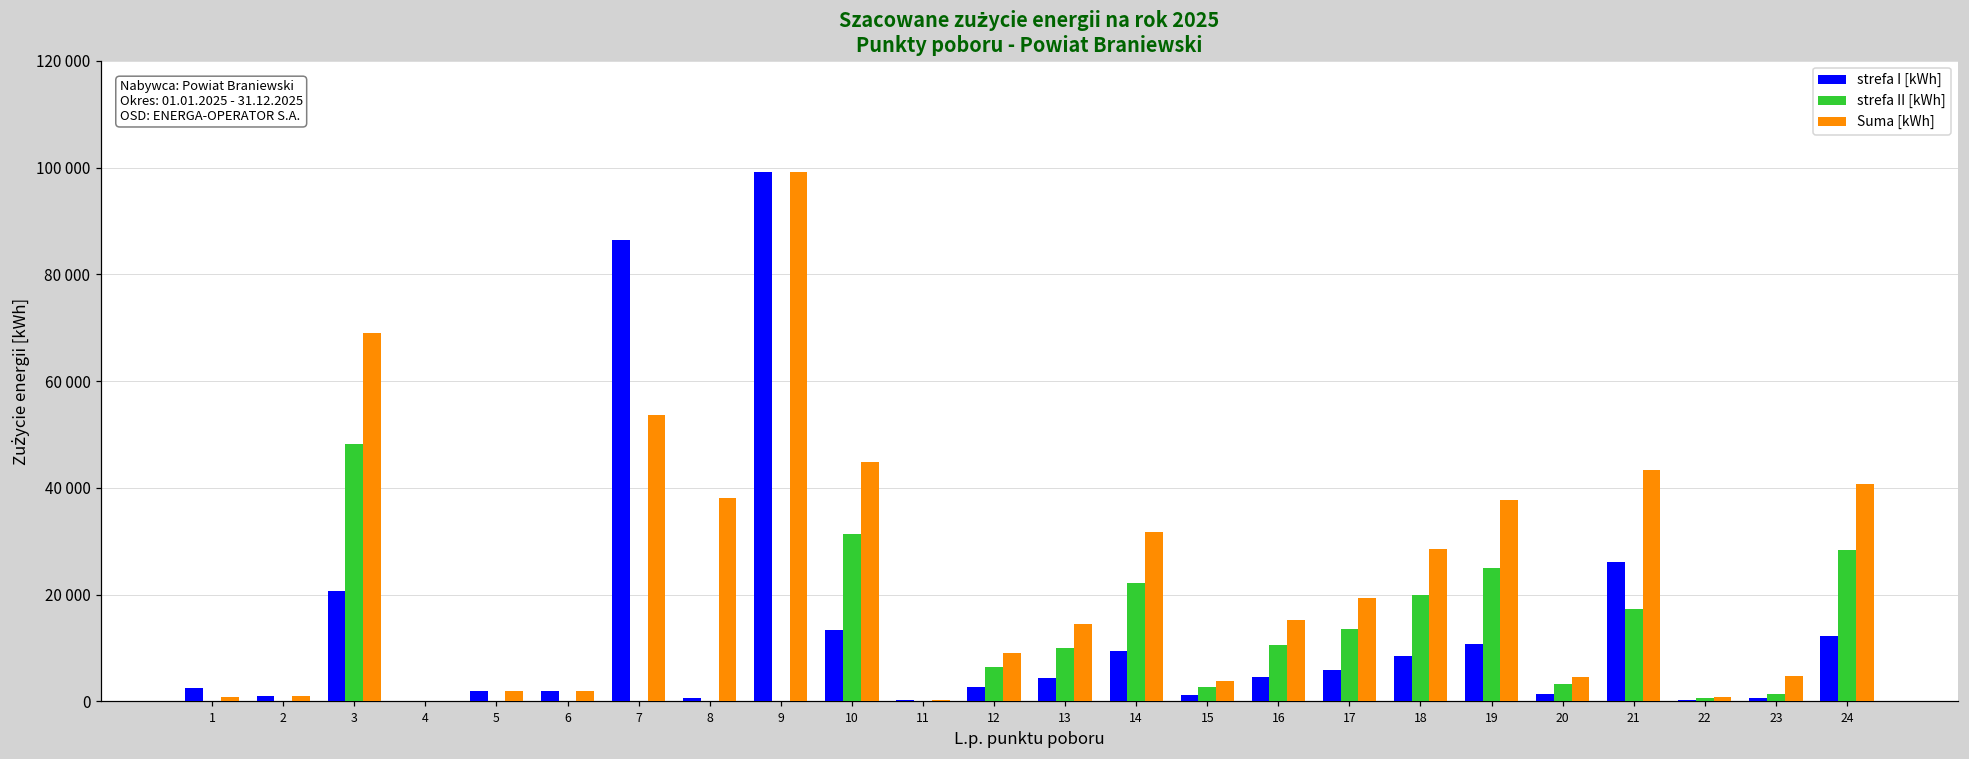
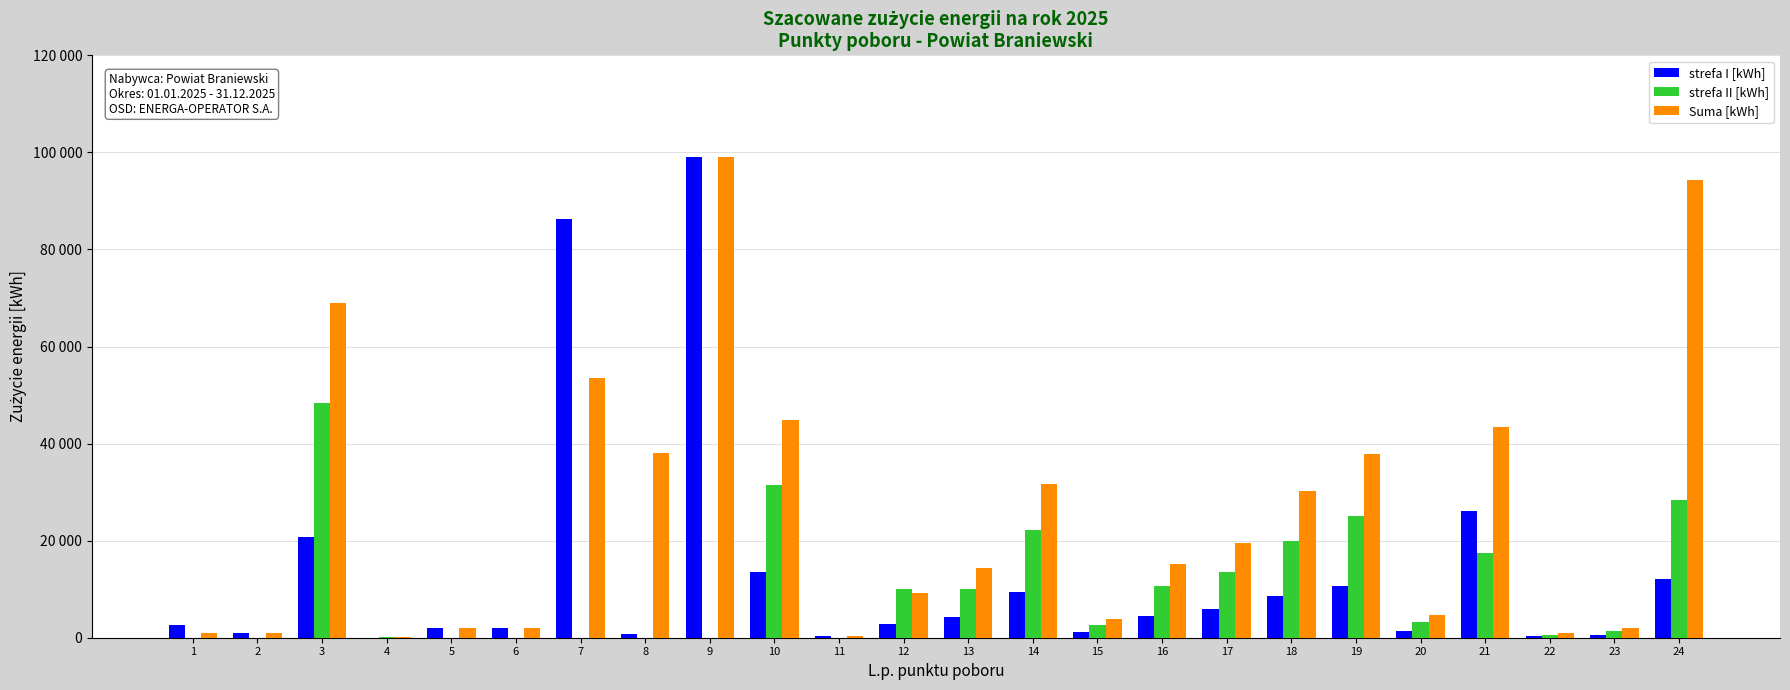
strefa II [kWh], 12: 6000 -> 10000
Suma [kWh], 18: 28000 -> 30000
Suma [kWh], 23: 5000 -> 2000
Suma [kWh], 24: 41000 -> 94000
